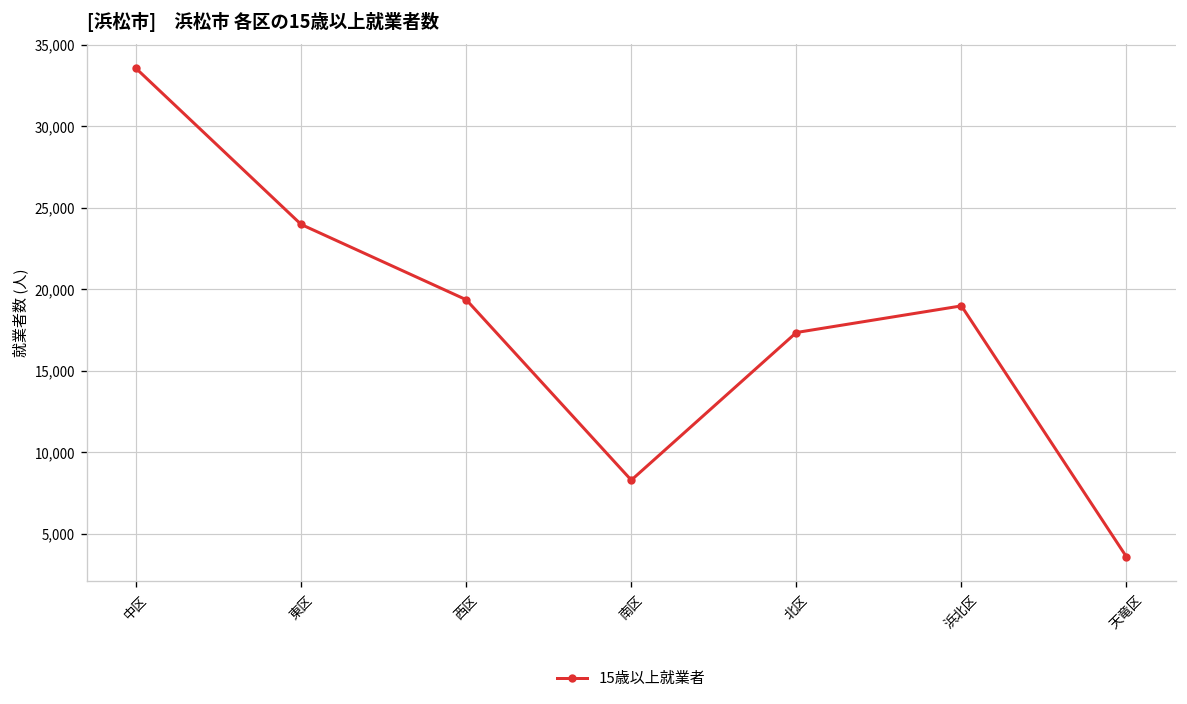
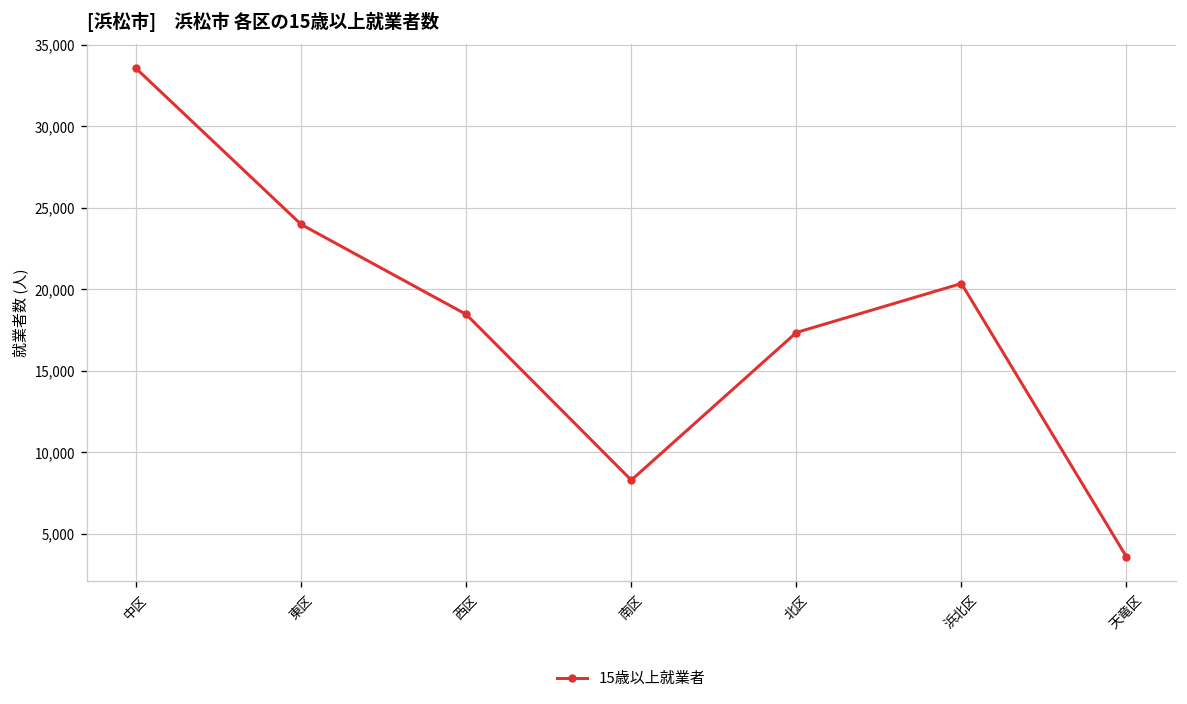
西区: 19,400 -> 18,500
浜北区: 19,000 -> 20,400
